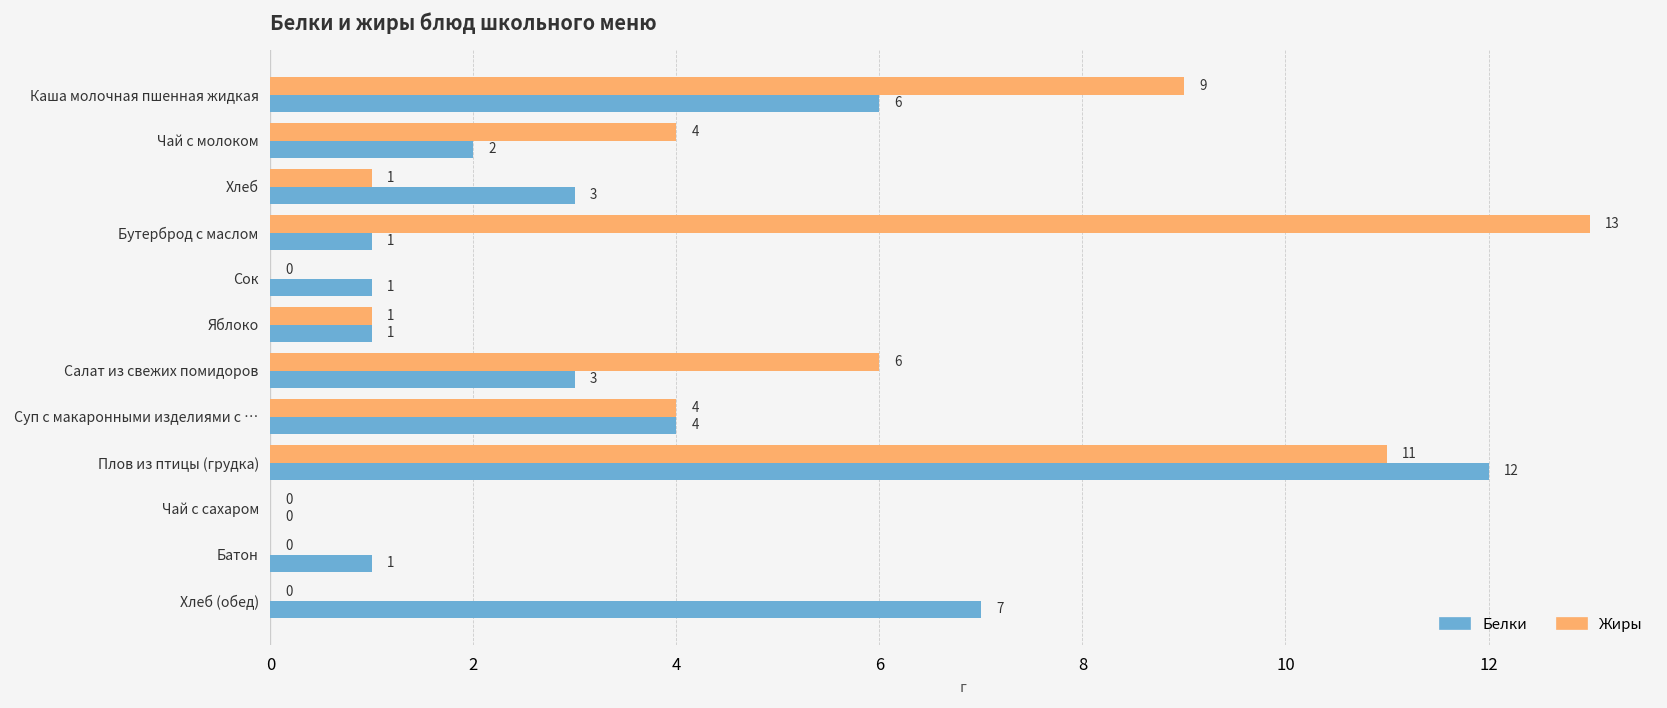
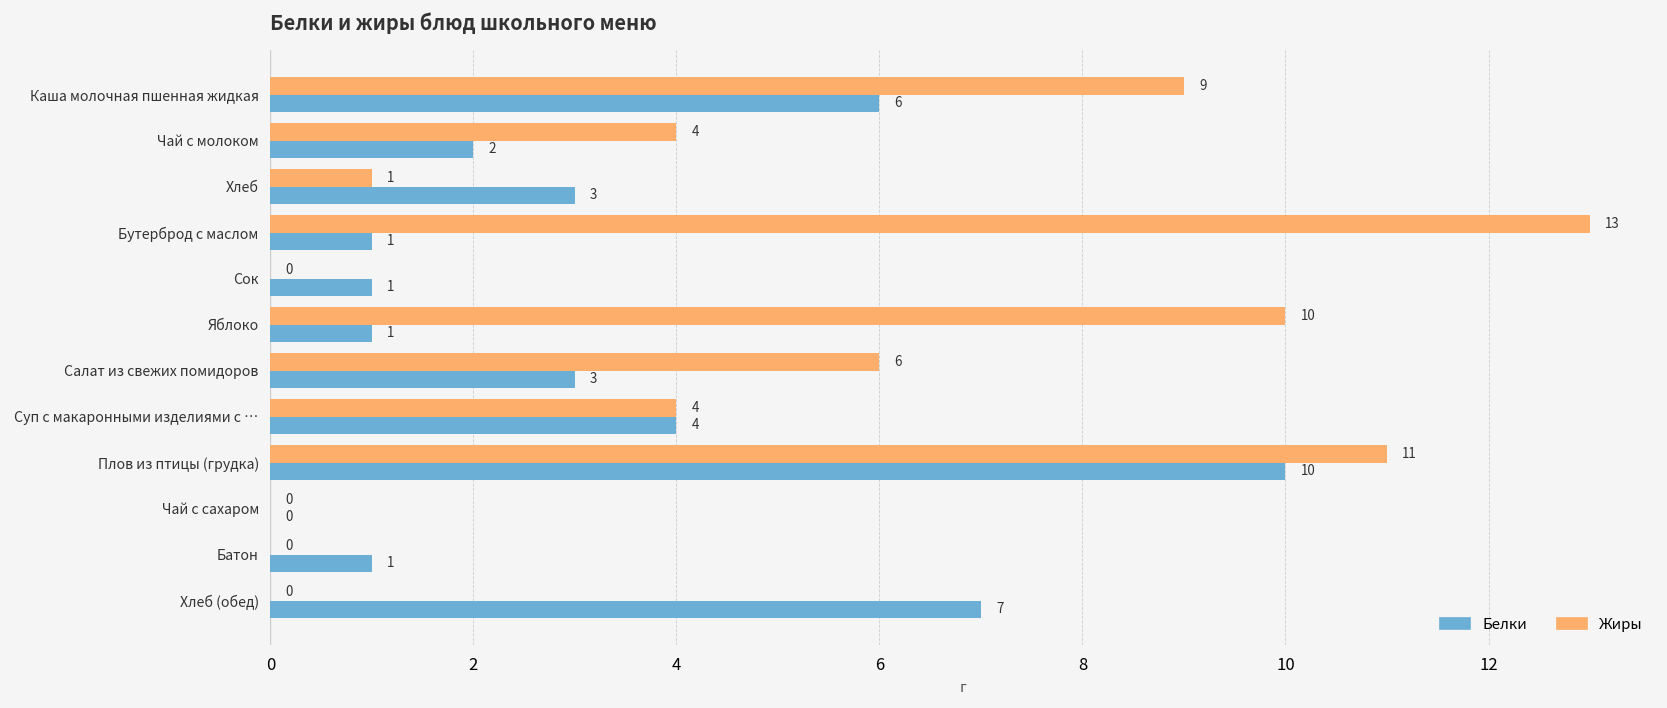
Жиры, Яблоко: 1 -> 10
Белки, Плов из птицы (грудка): 12 -> 10
